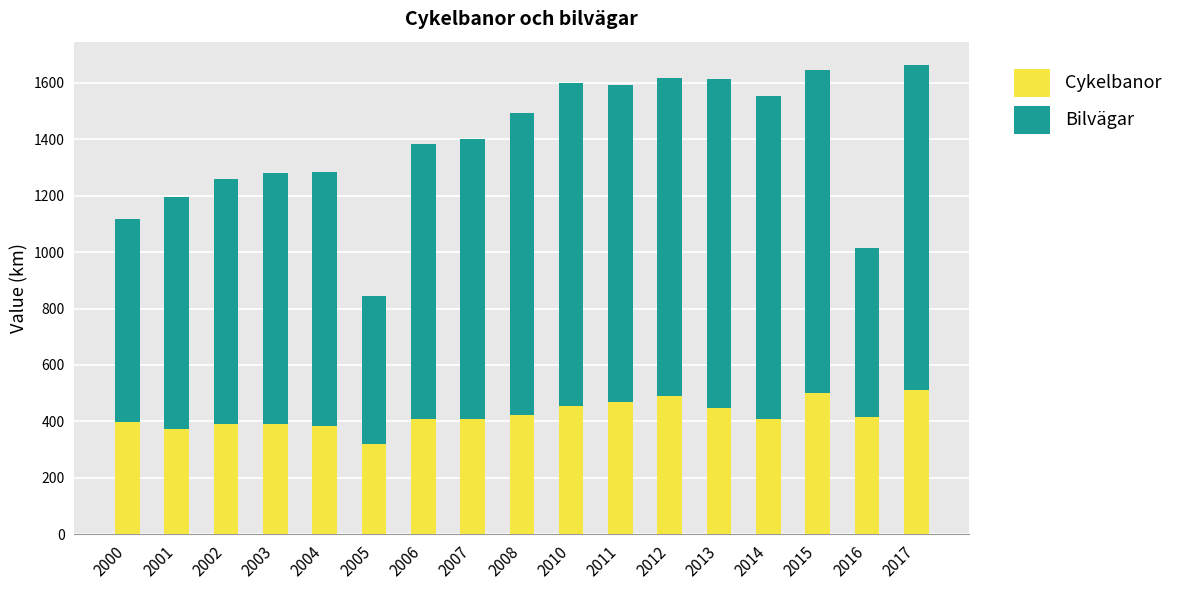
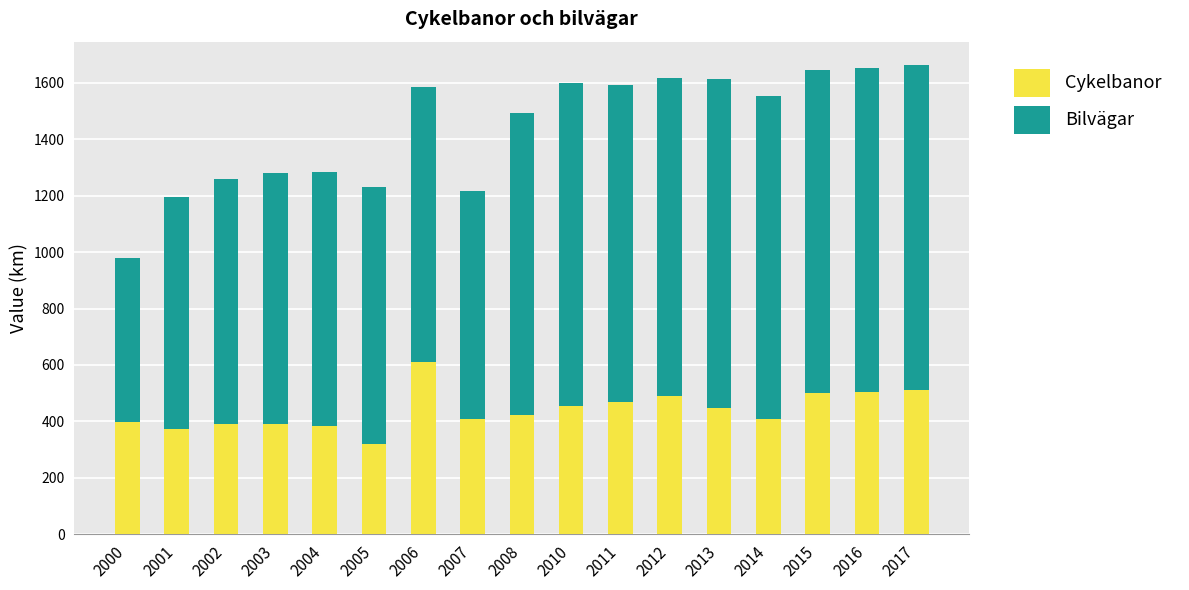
Bilvägar, 2000: 720 -> 580
Bilvägar, 2005: 530 -> 910
Cykelbanor, 2006: 410 -> 610
Bilvägar, 2007: 990 -> 810
Cykelbanor, 2016: 420 -> 510
Bilvägar, 2016: 600 -> 1150
